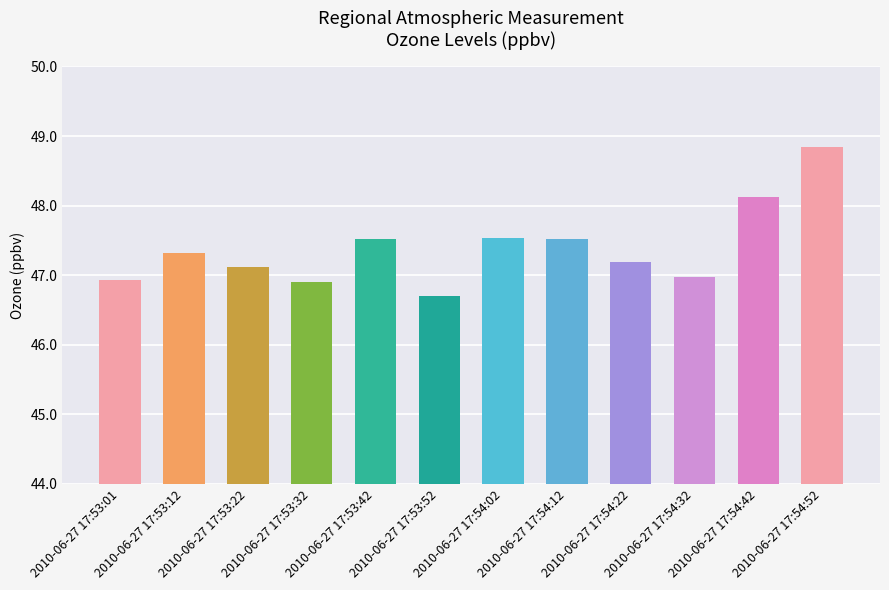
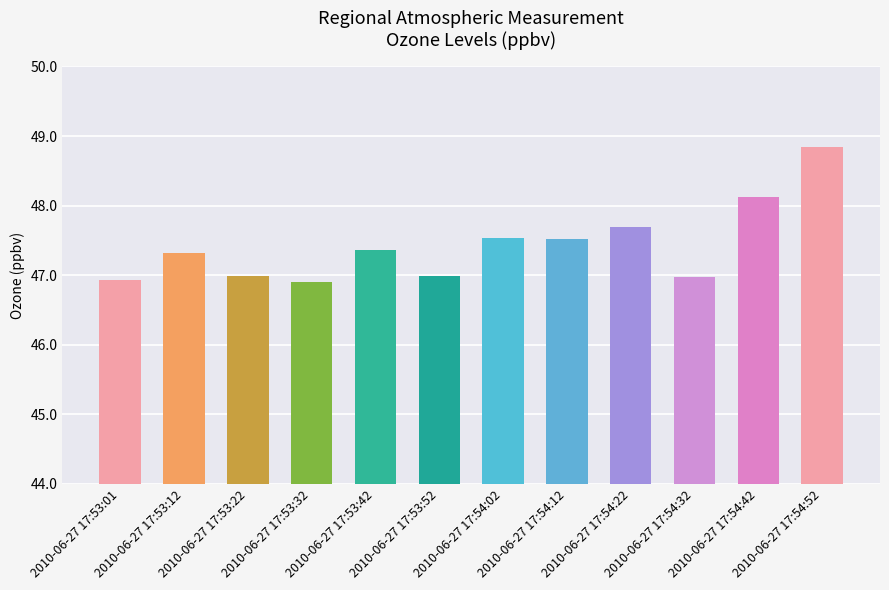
2010-06-27 17:53:22: 47.1 -> 47.0
2010-06-27 17:53:42: 47.5 -> 47.4
2010-06-27 17:53:52: 46.7 -> 47.0
2010-06-27 17:54:22: 47.2 -> 47.7
